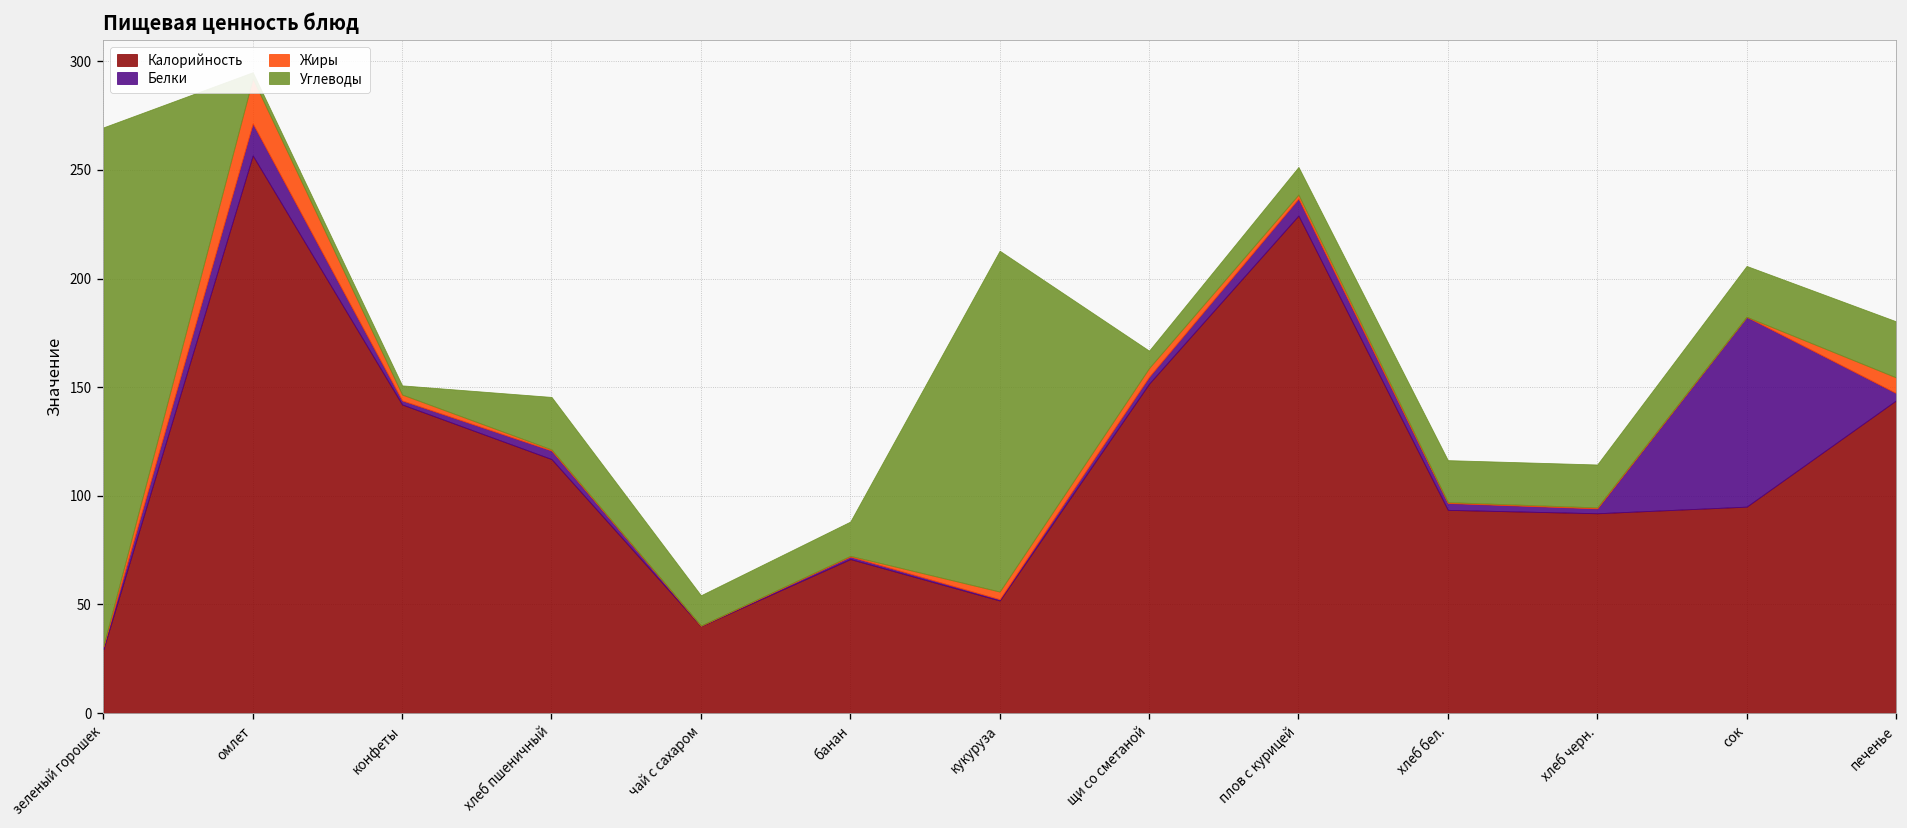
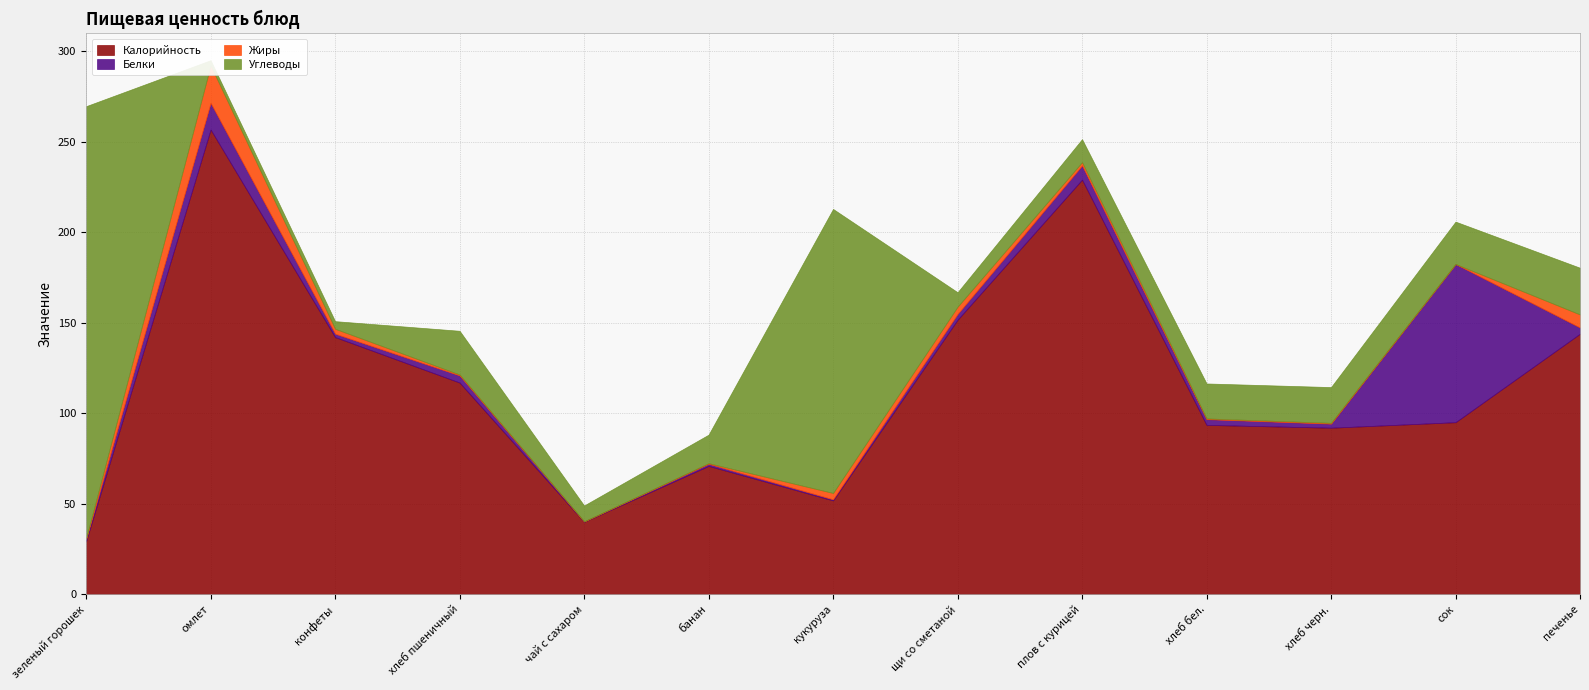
Углеводы, чай с сахаром: 14 -> 9
